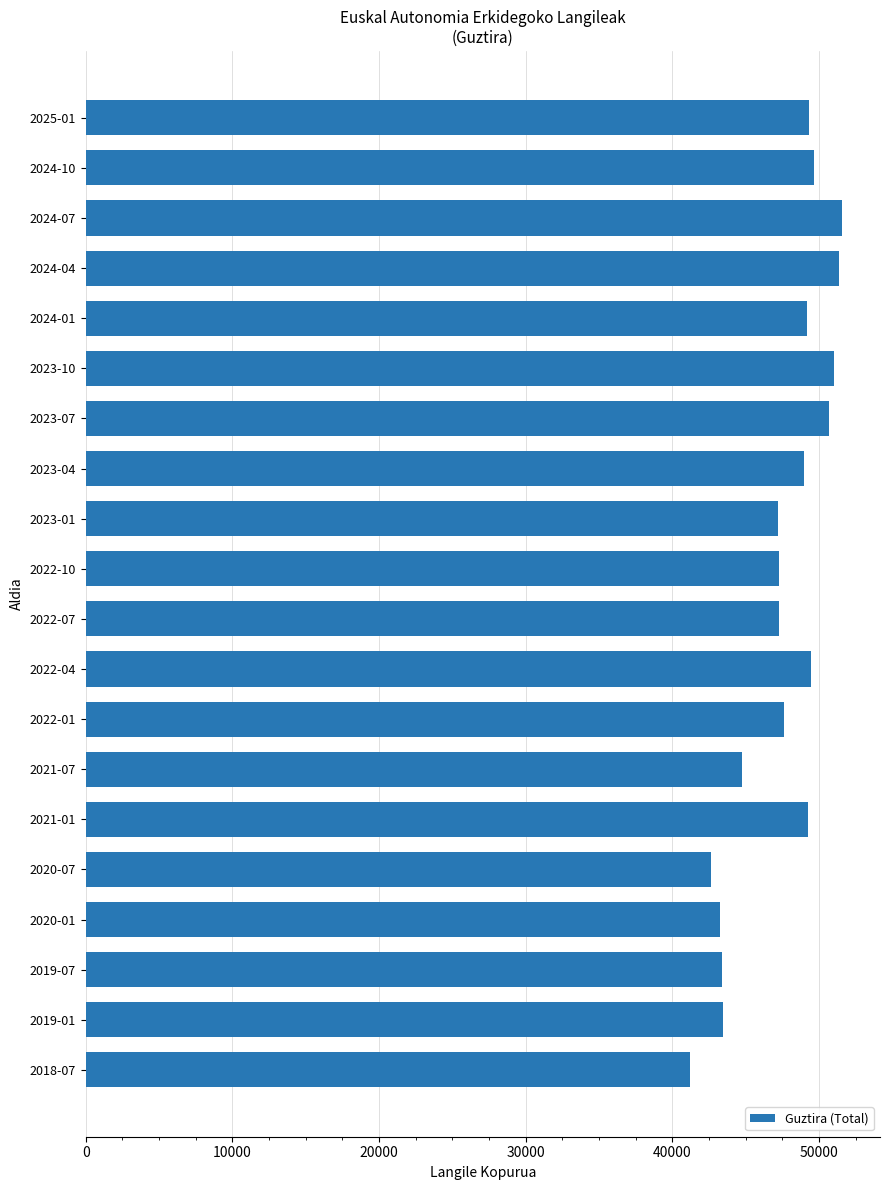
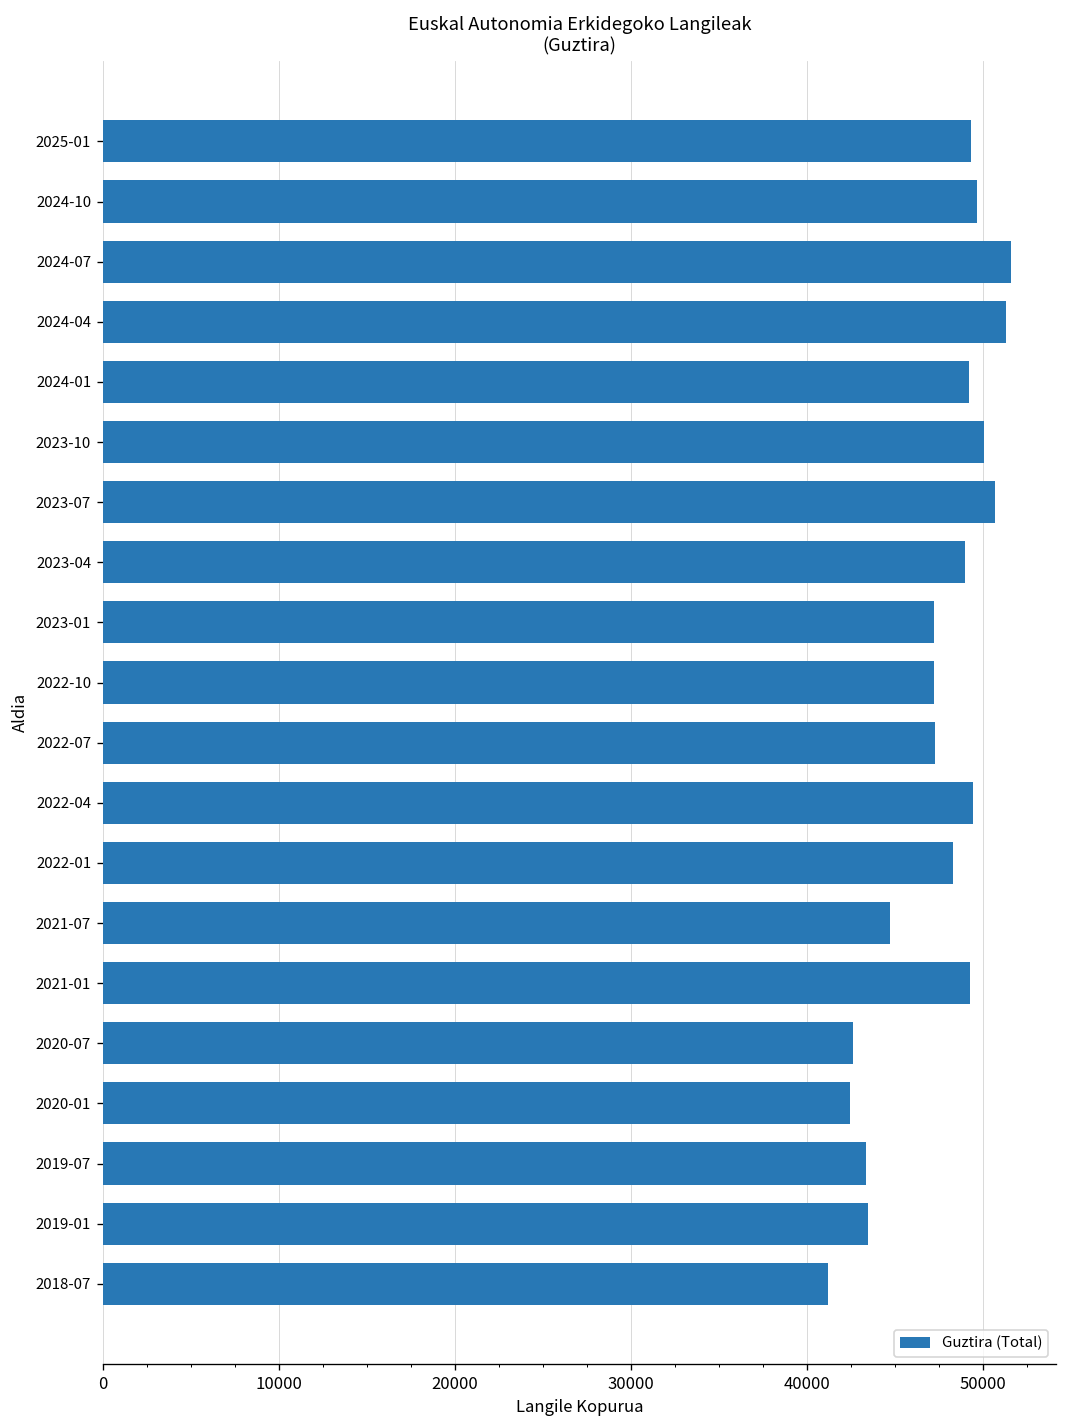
2023-10: 51000 -> 50100
2022-01: 47600 -> 48300
2020-01: 43200 -> 42500
